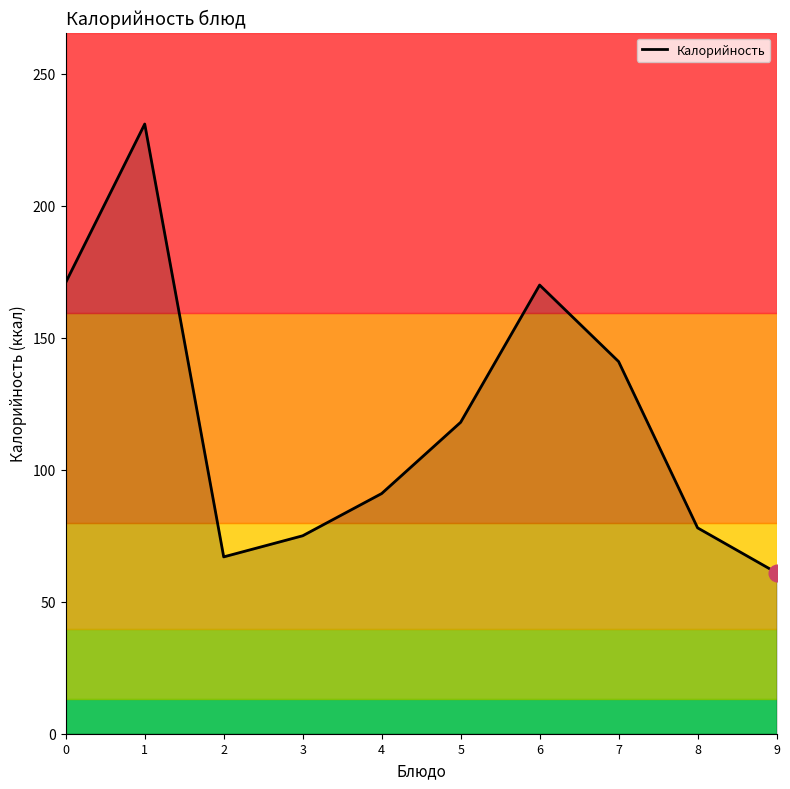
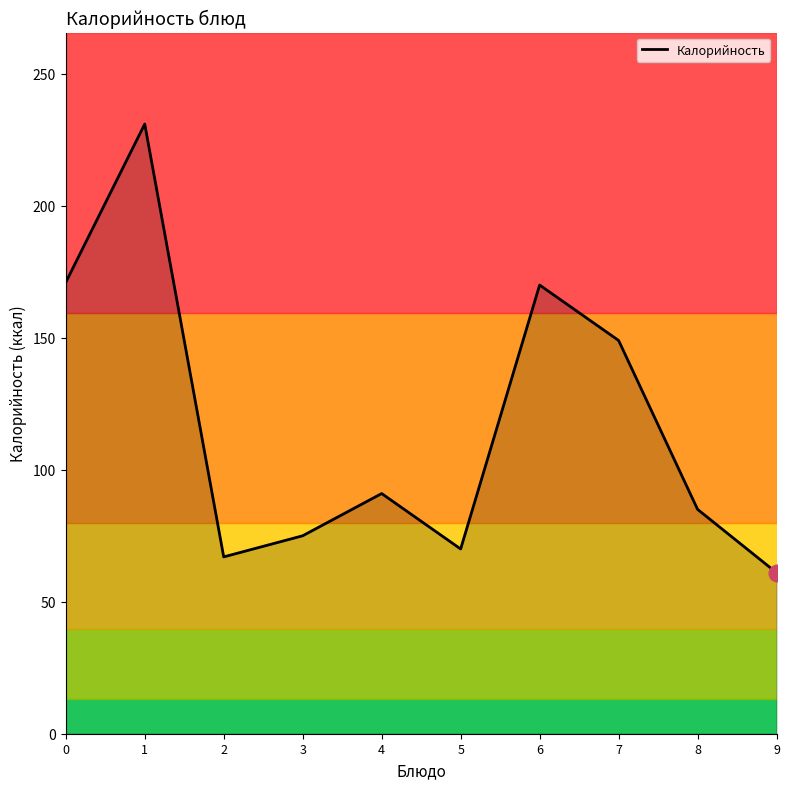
Калорийность, 5: 118 -> 70
Калорийность, 7: 141 -> 149
Калорийность, 8: 78 -> 85
